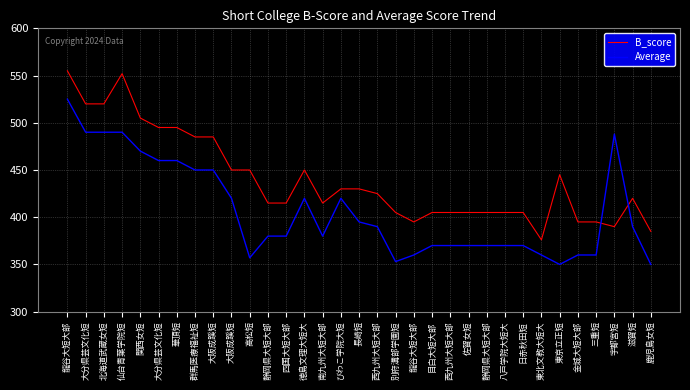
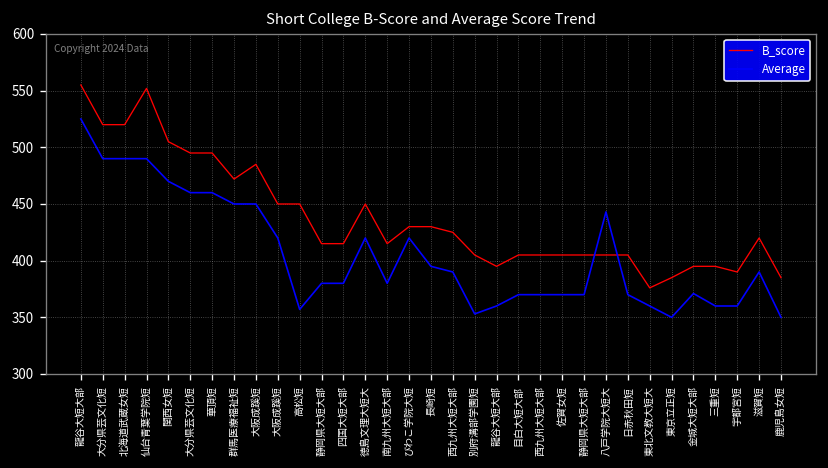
B_score, 群馬医療福祉短: 490 -> 470
Average, 八戸学院大短大: 370 -> 440
B_score, 東京立正短: 450 -> 390
Average, 金城大短大部: 360 -> 370
Average, 宇都宮短: 490 -> 360
